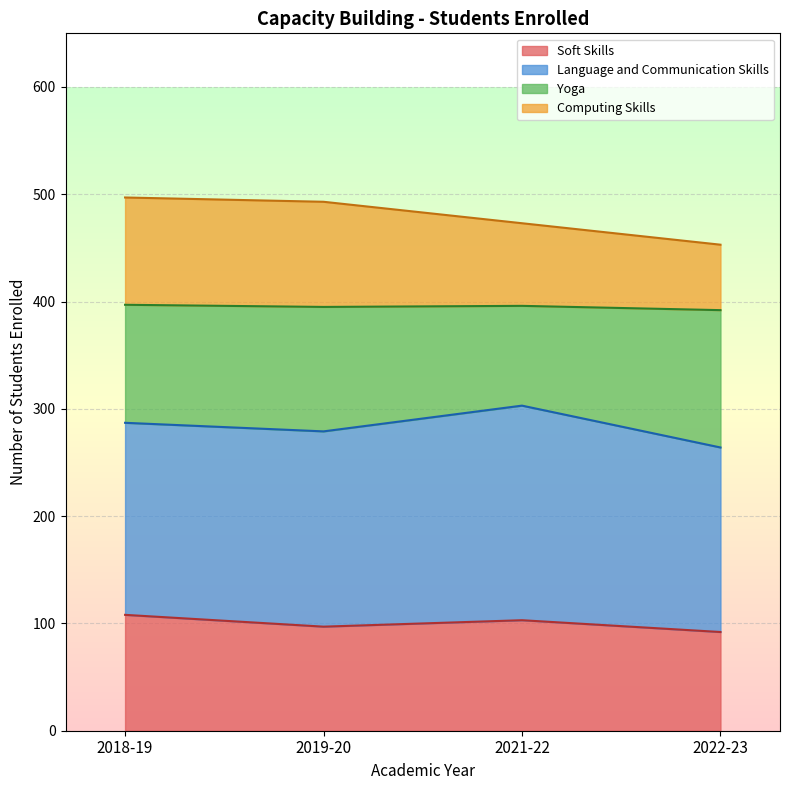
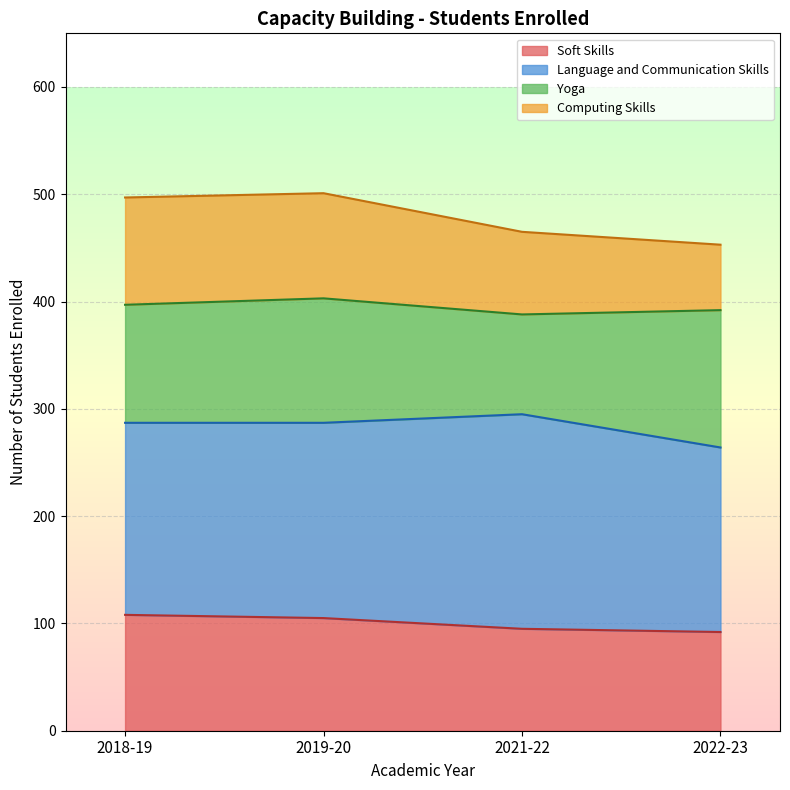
Soft Skills, 2019-20: 97 -> 105
Soft Skills, 2021-22: 103 -> 95
